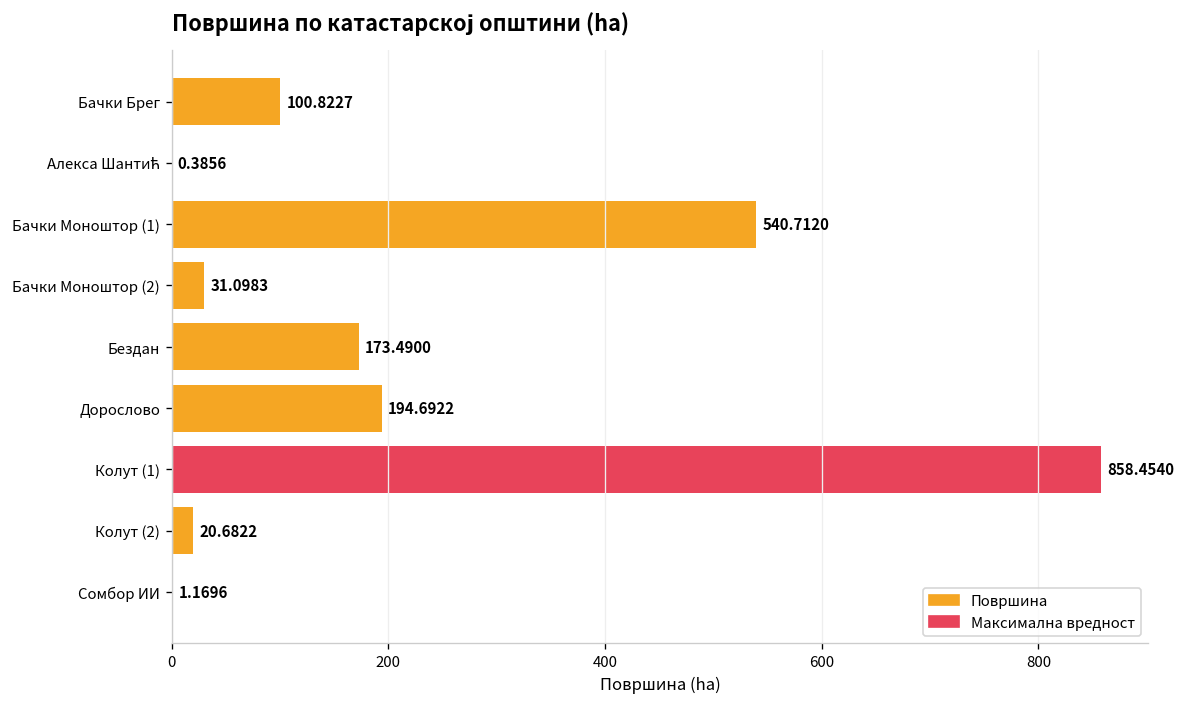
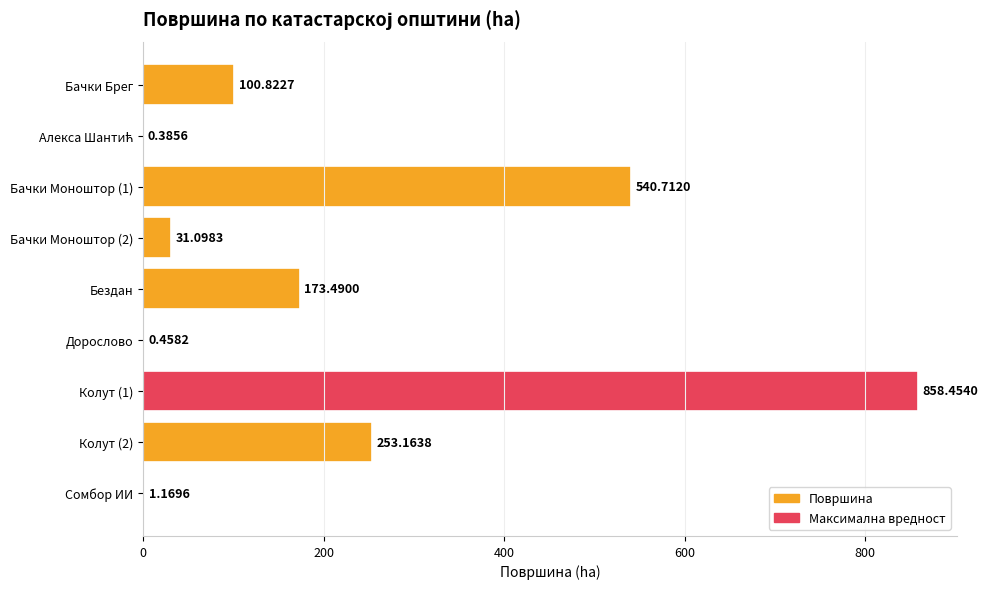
Дорослово: 194.6922 -> 0.4582
Колут (2): 20.6822 -> 253.1638
